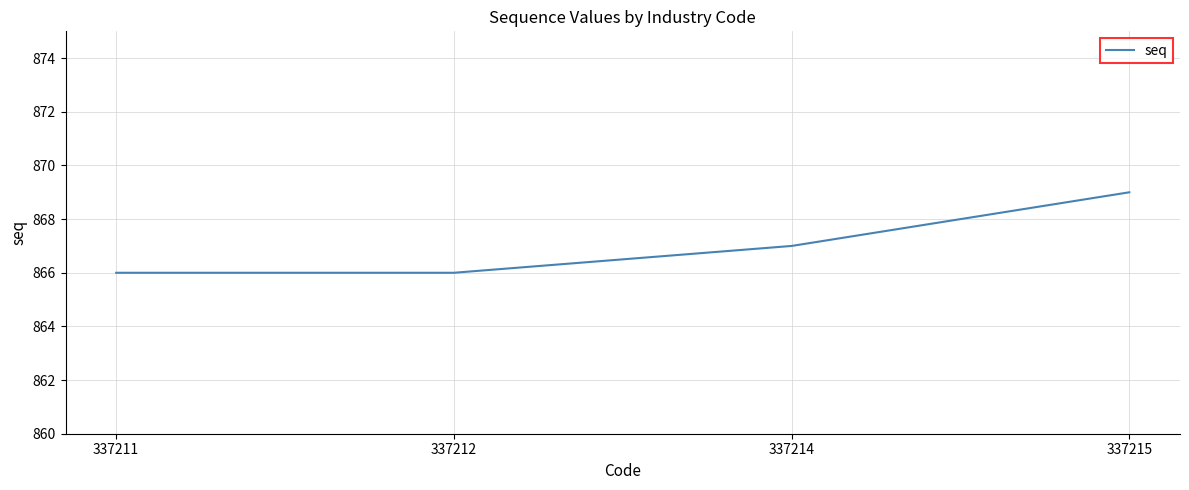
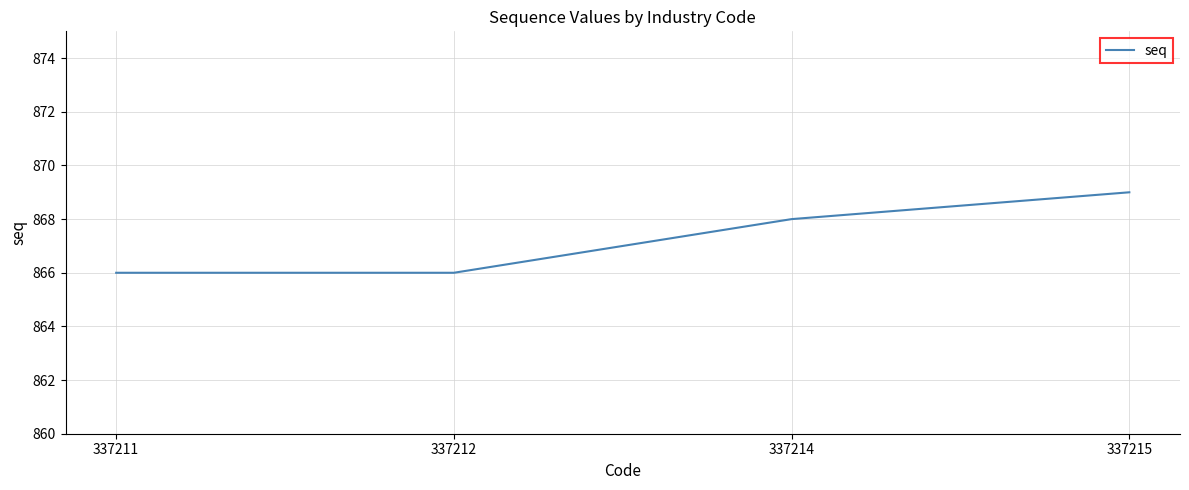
337214: 867 -> 868
